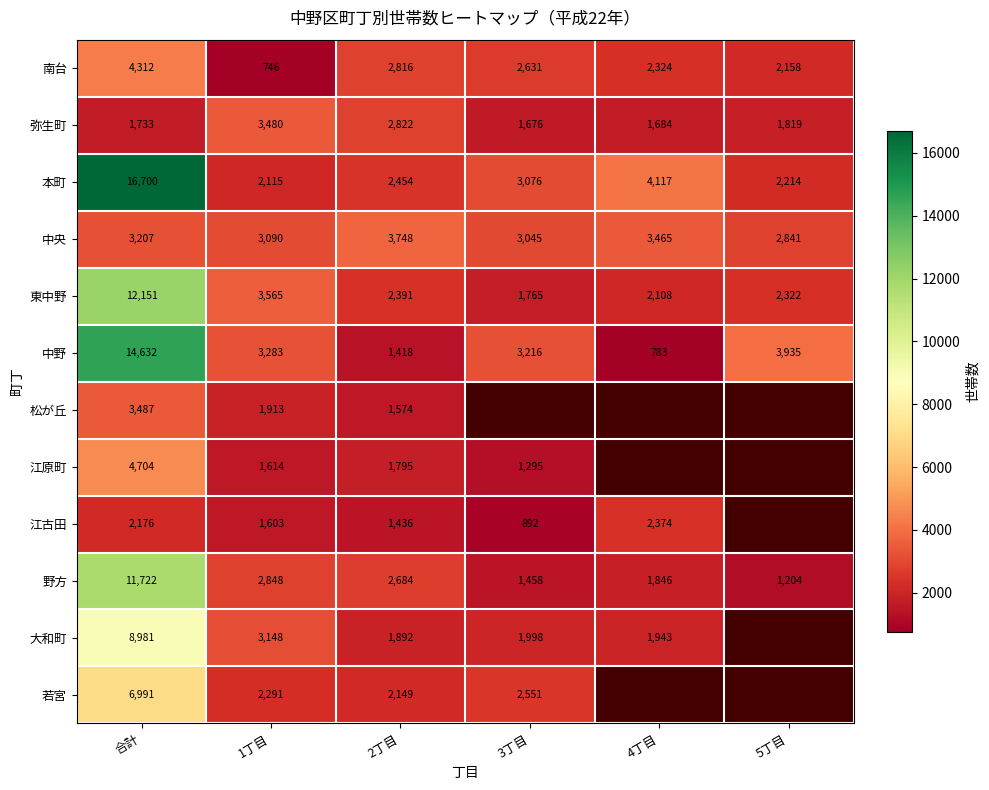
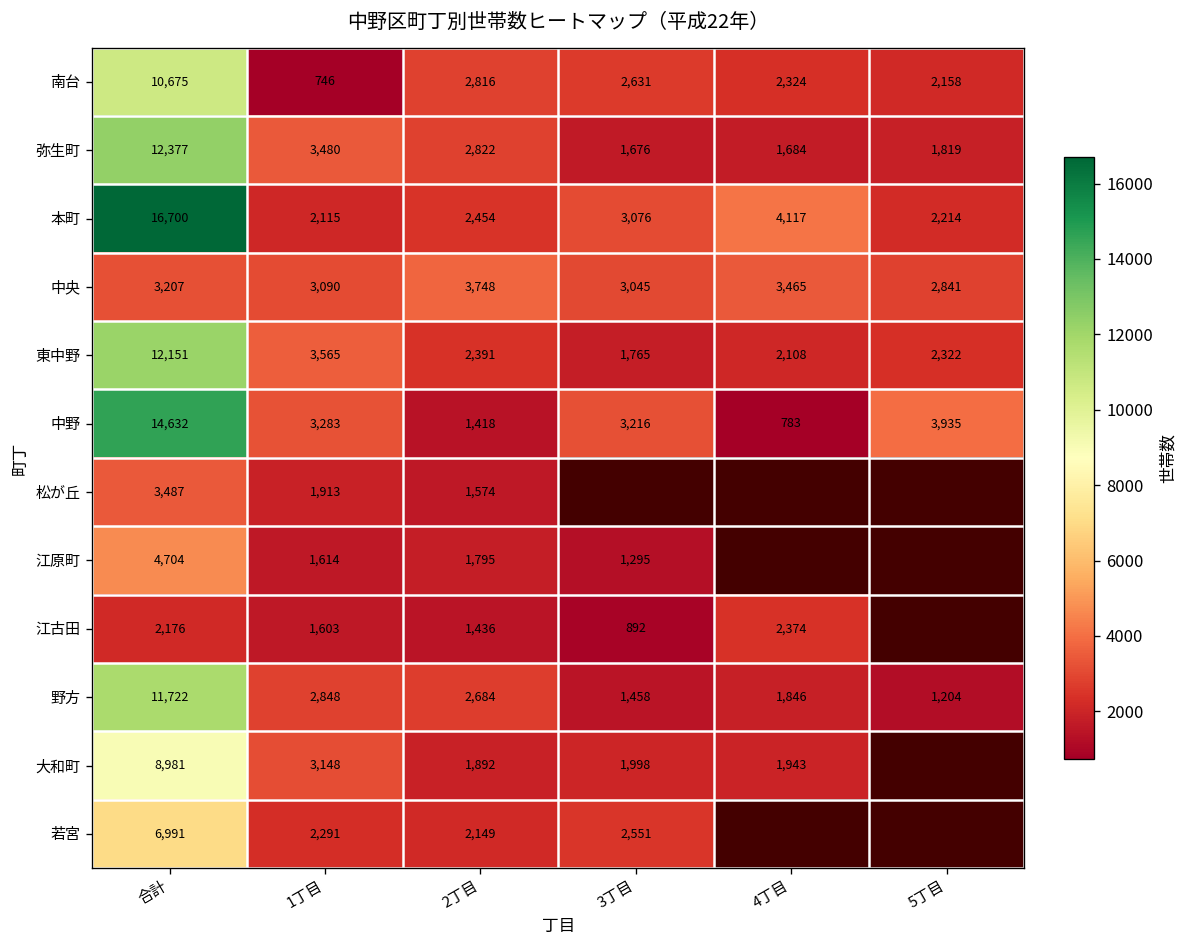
南台, 合計: 4,312 -> 10,675
弥生町, 合計: 1,733 -> 12,377
